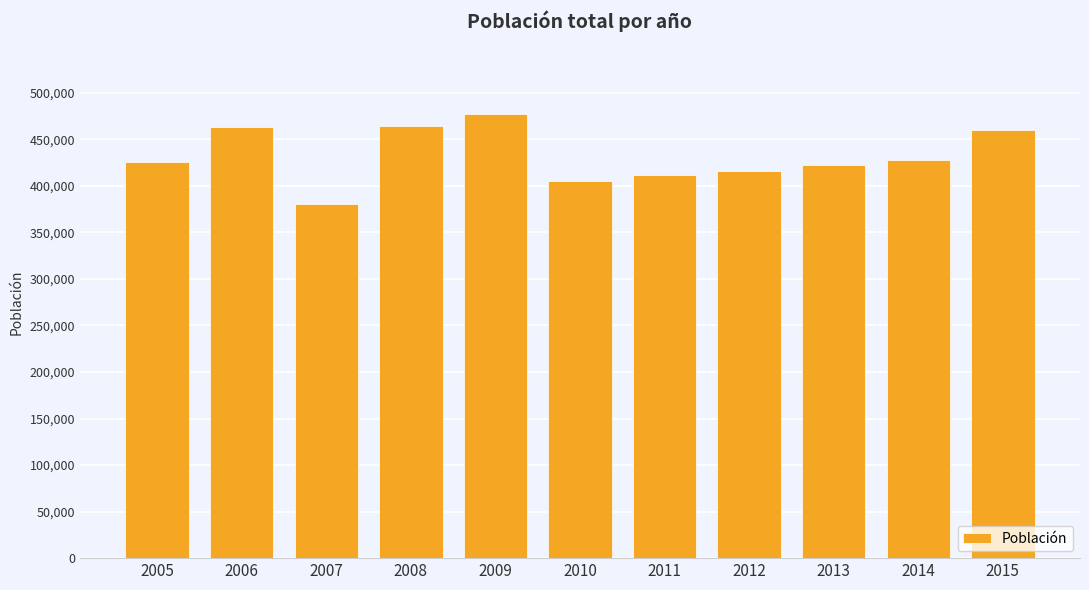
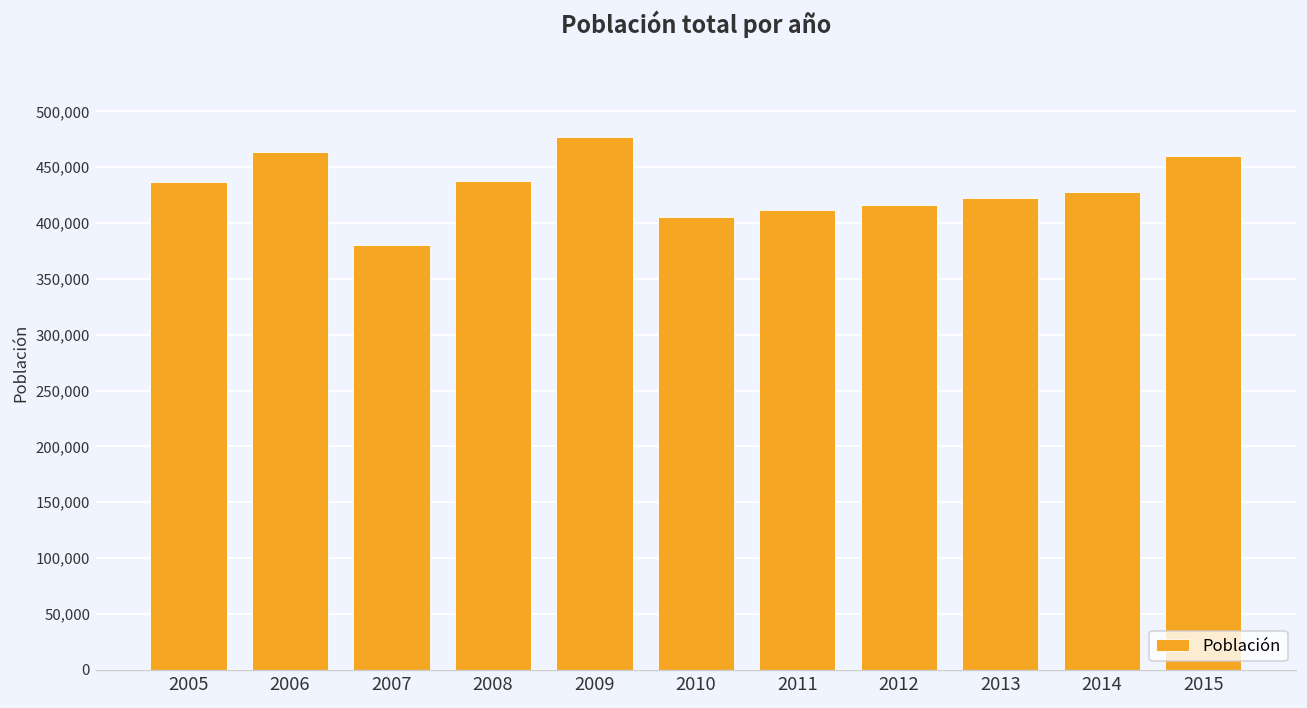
2005: 430,000 -> 440,000
2008: 460,000 -> 440,000
